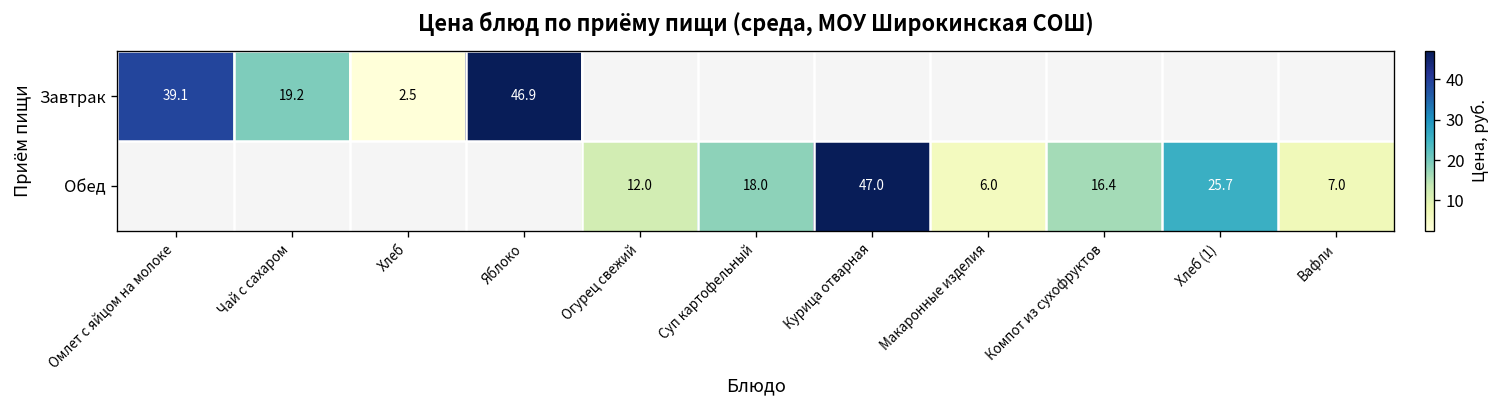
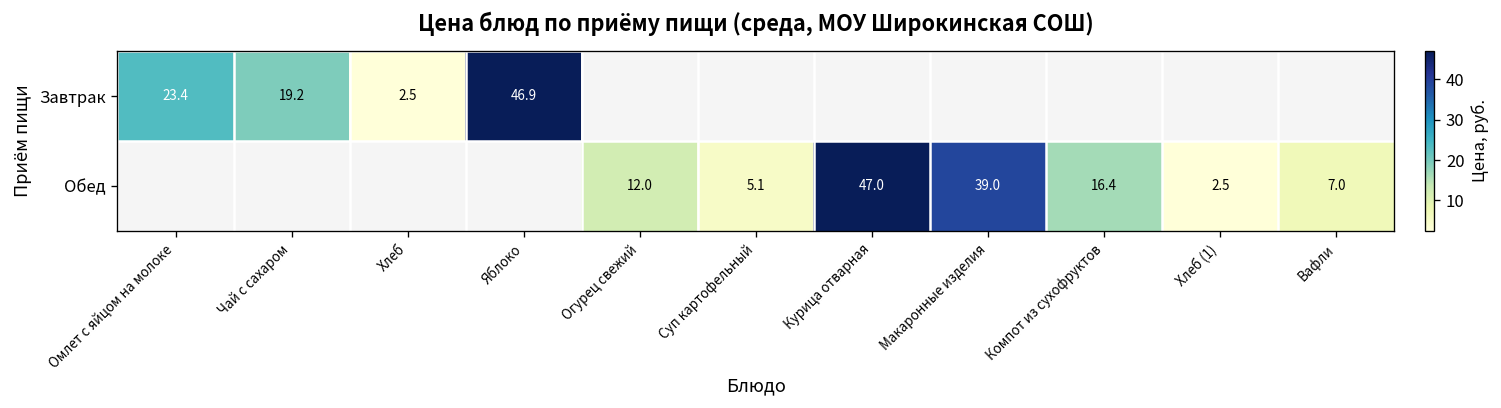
Завтрак, Омлет с яйцом на молоке: 39.1 -> 23.4
Обед, Суп картофельный: 18.0 -> 5.1
Обед, Макаронные изделия: 6.0 -> 39.0
Обед, Хлеб (1): 25.7 -> 2.5
